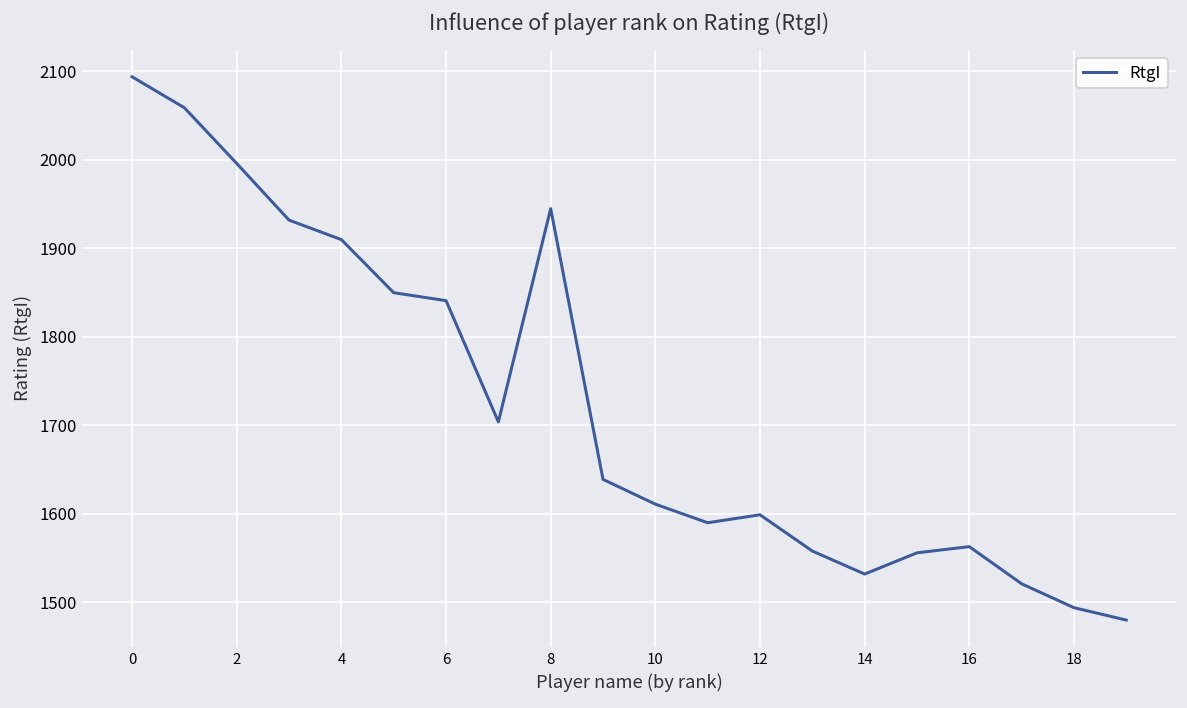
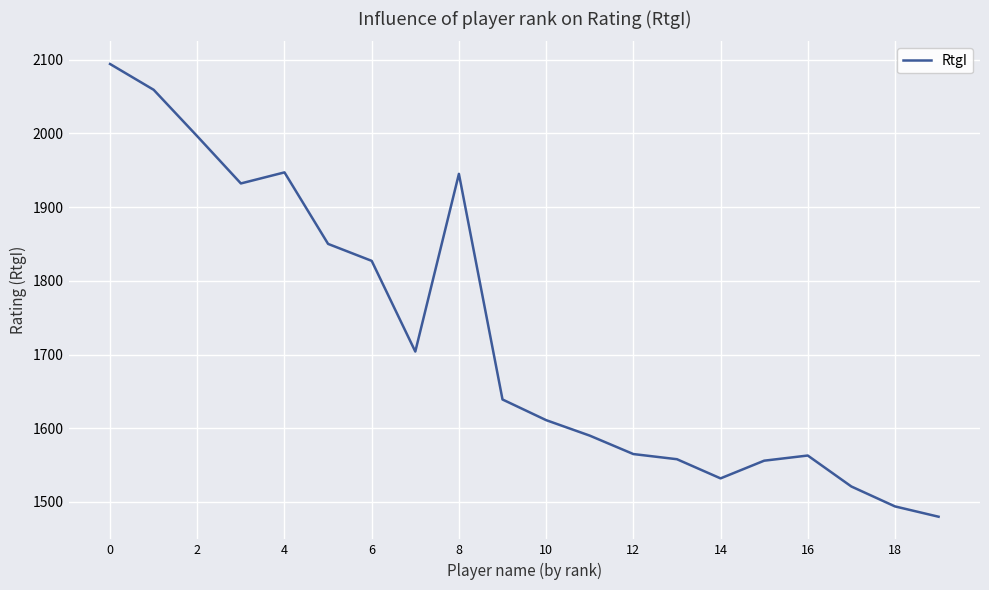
4: 1910 -> 1950
6: 1840 -> 1830
12: 1600 -> 1570
